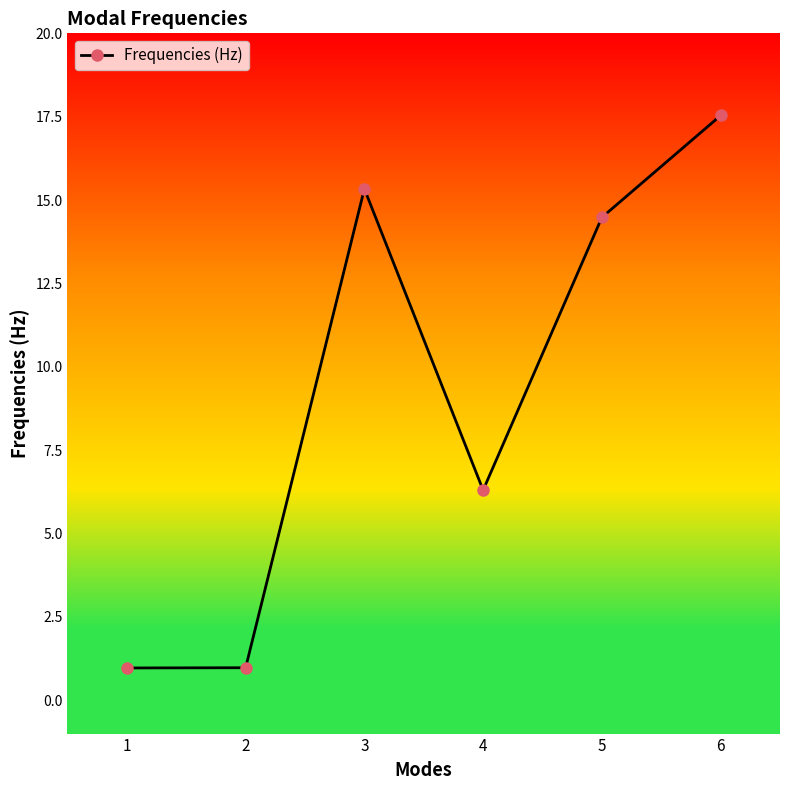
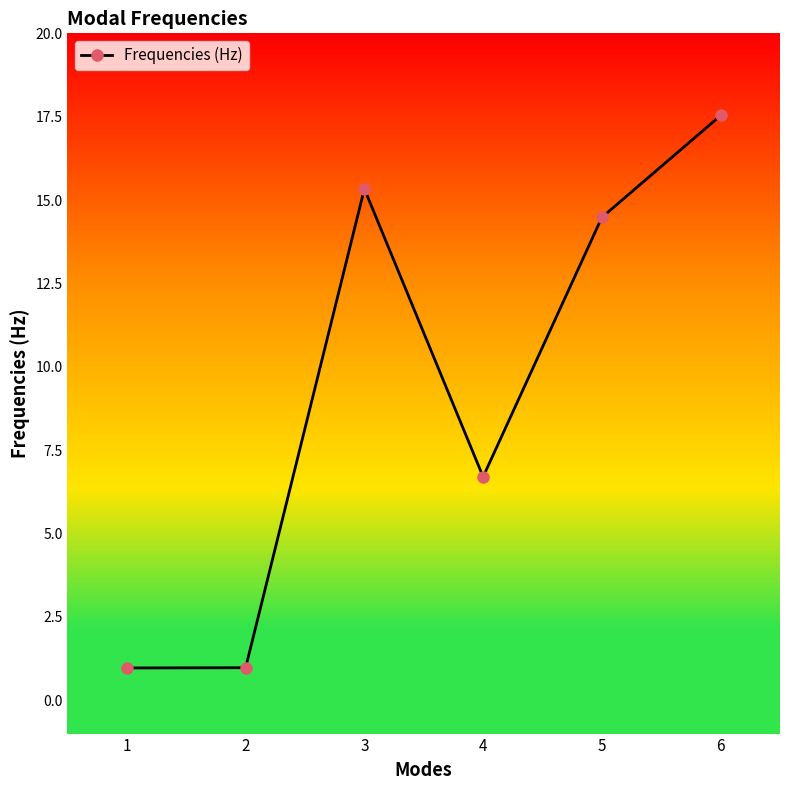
4: 6.3 -> 6.7
